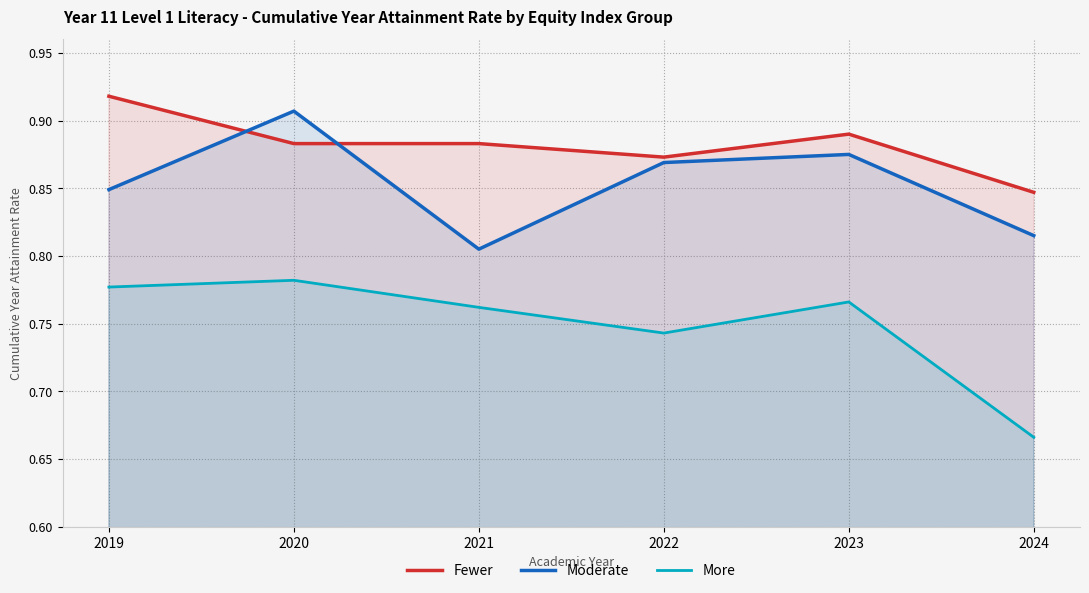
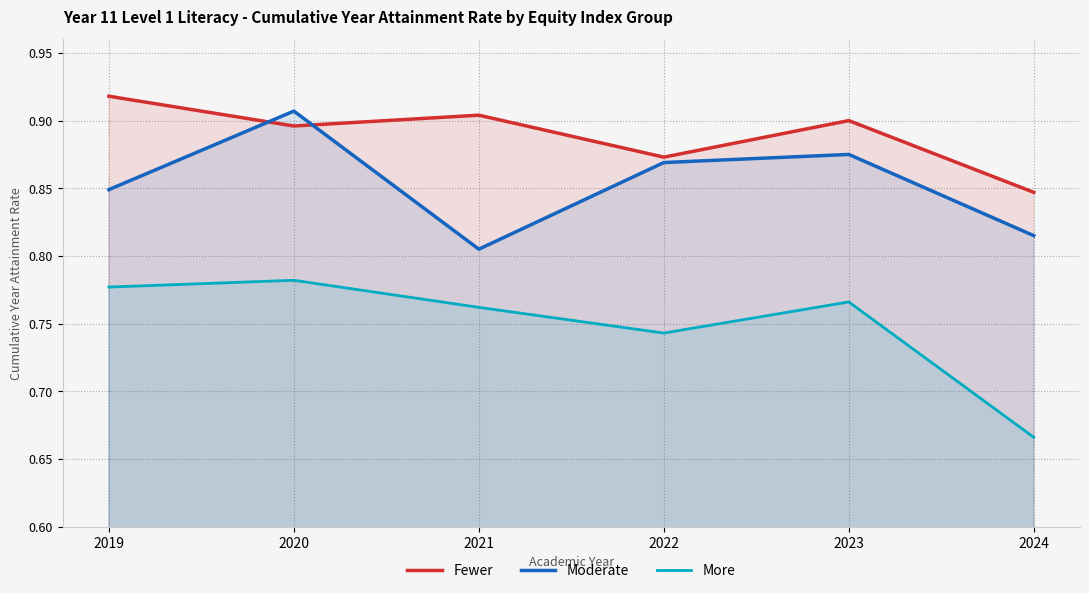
Fewer, 2020: 0.883 -> 0.896
Fewer, 2021: 0.883 -> 0.904
Fewer, 2023: 0.89 -> 0.90
